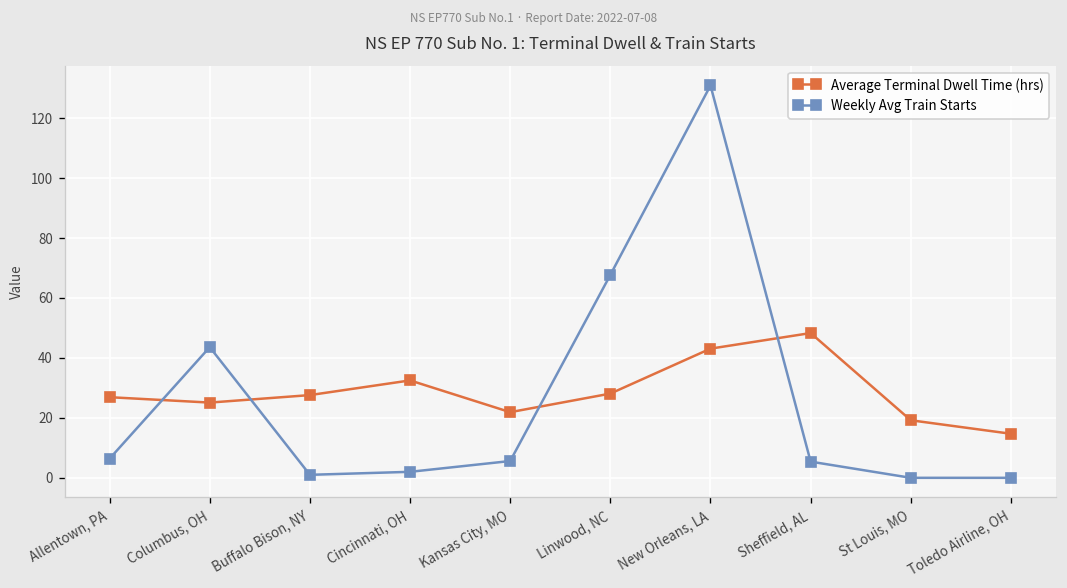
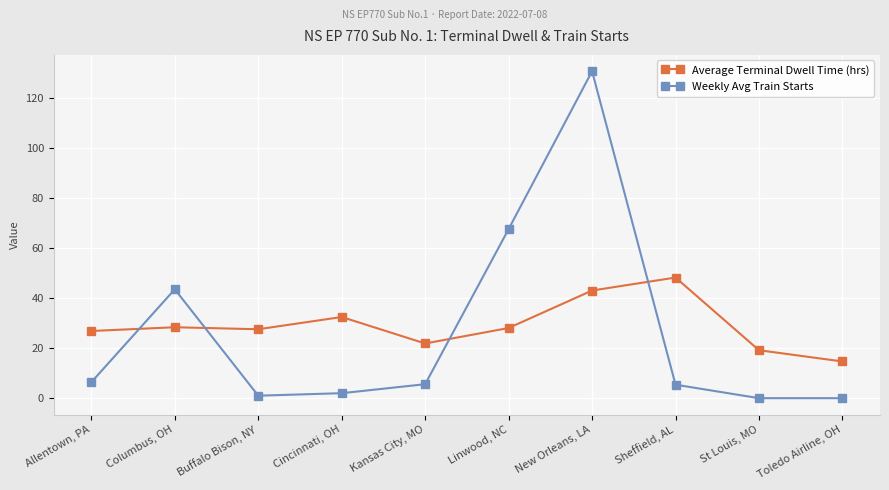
Average Terminal Dwell Time (hrs), Columbus, OH: 25 -> 28
